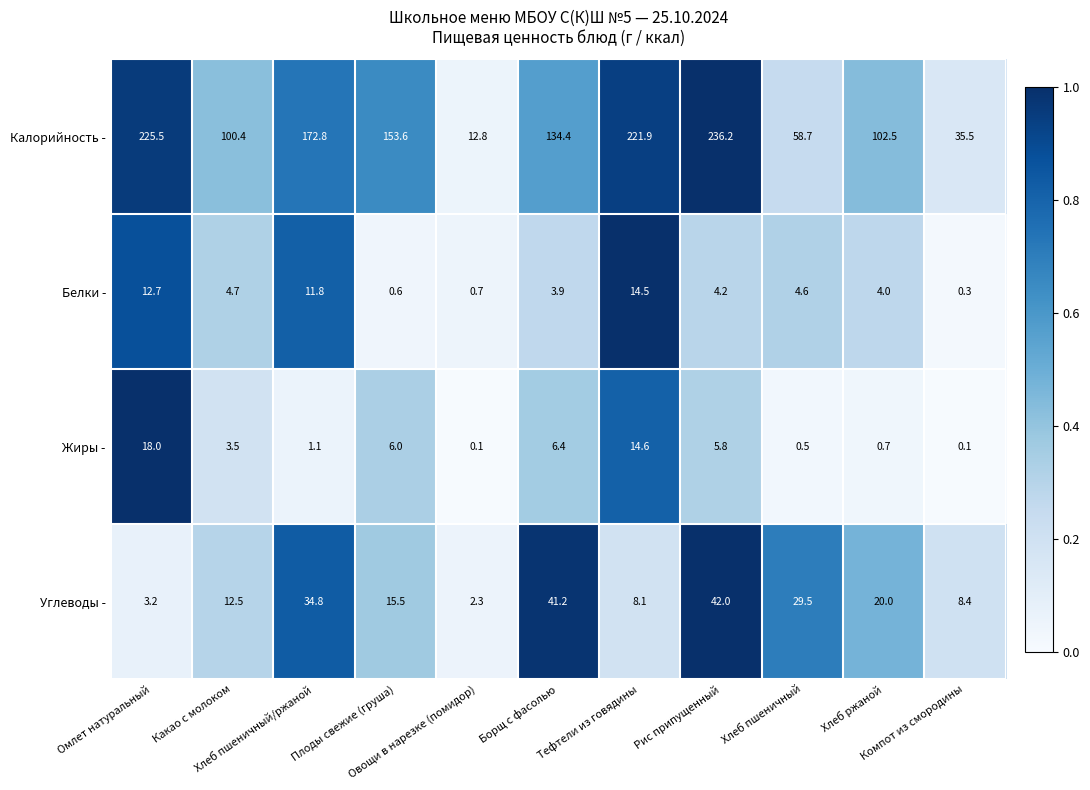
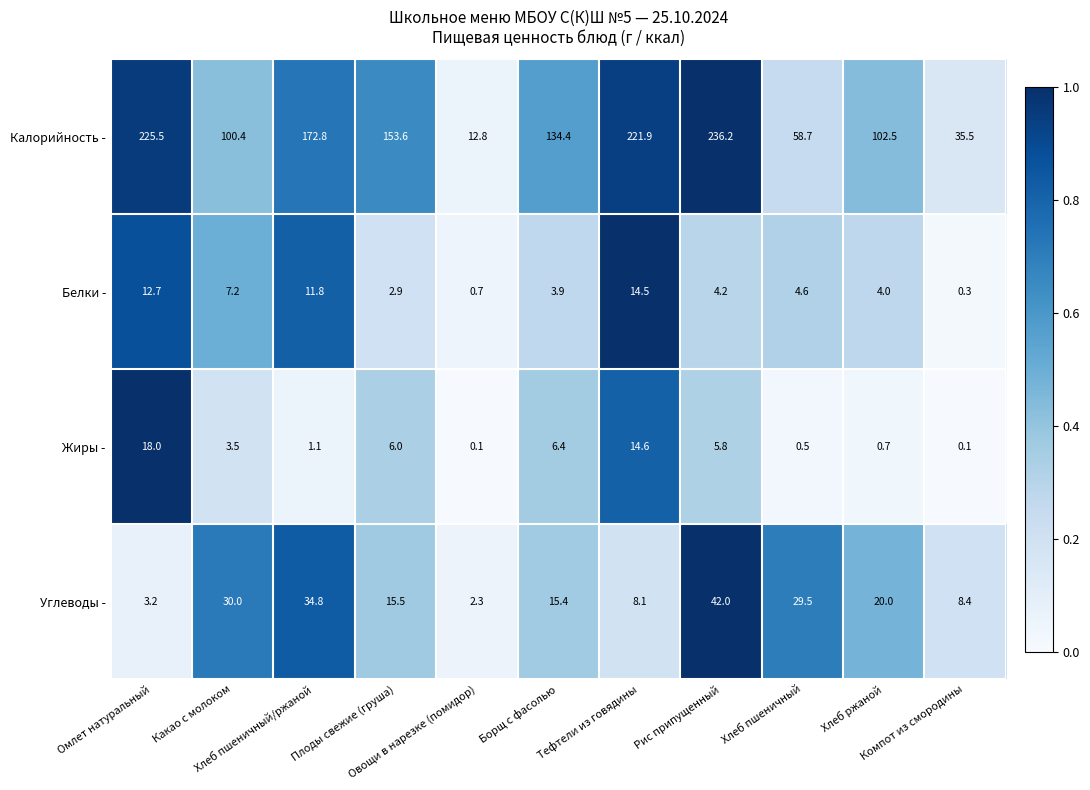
Белки -, Какао с молоком: 4.7 -> 7.2
Белки -, Плоды свежие (груша): 0.6 -> 2.9
Углеводы -, Какао с молоком: 12.5 -> 30.0
Углеводы -, Борщ с фасолью: 41.2 -> 15.4
